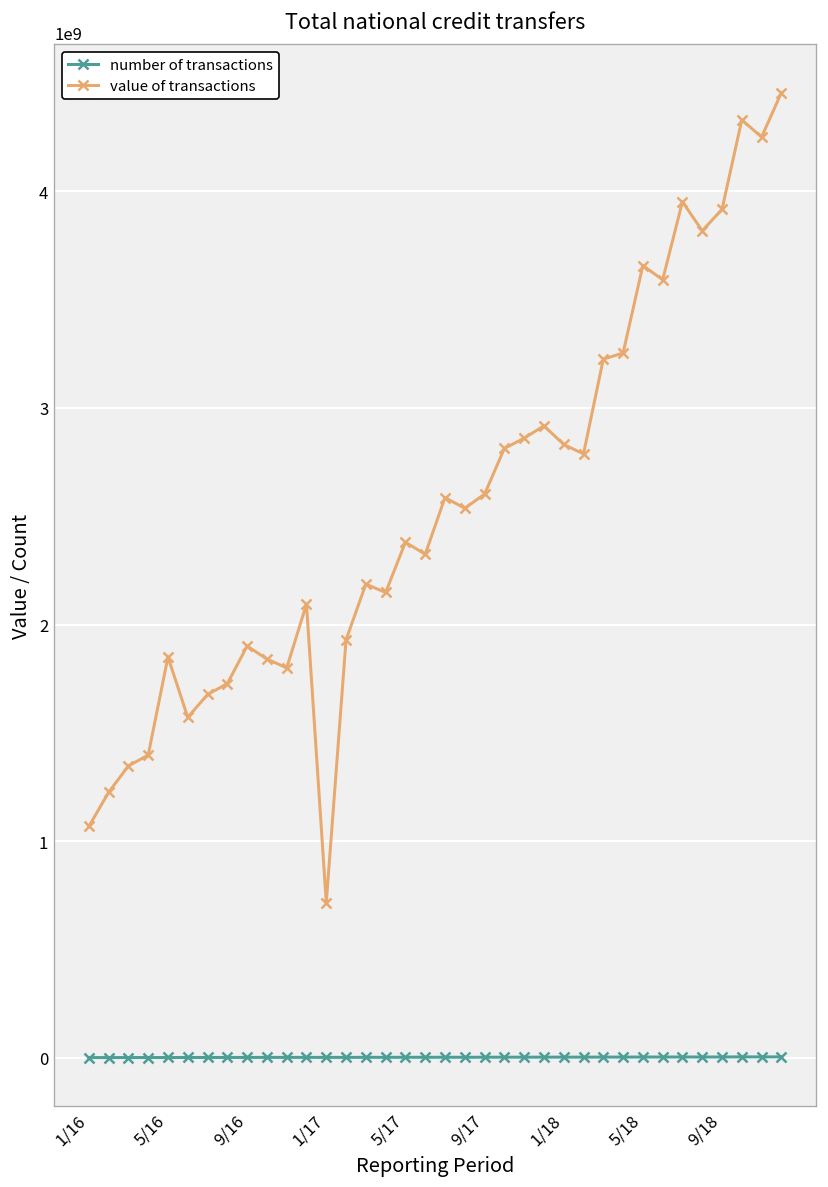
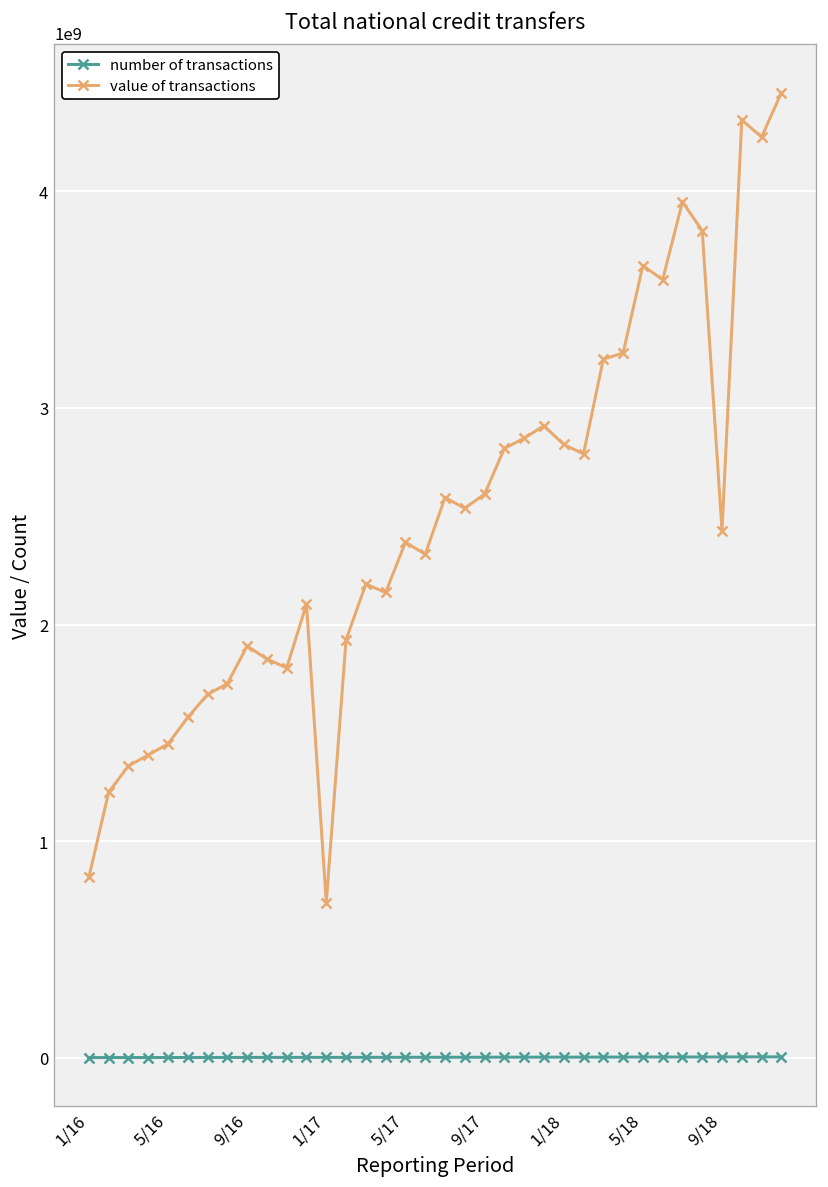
value of transactions, 1/16: 1070000000 -> 830000000
value of transactions, 5/16: 1850000000 -> 1450000000
value of transactions, 9/18: 3920000000 -> 2430000000
